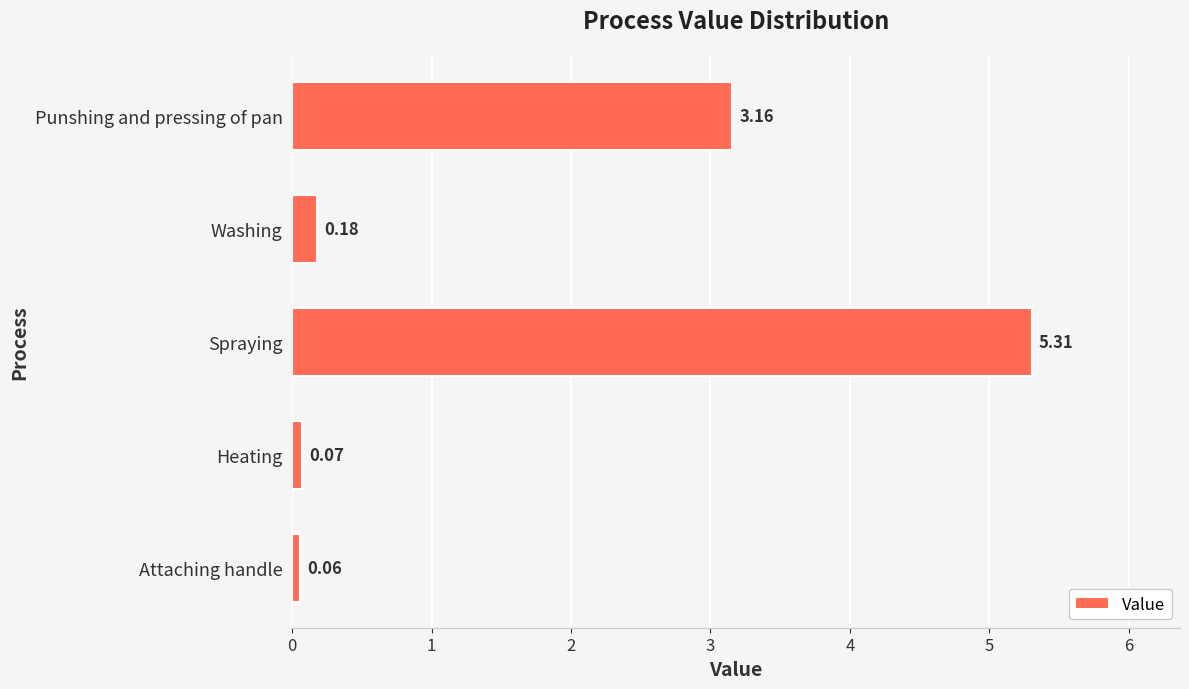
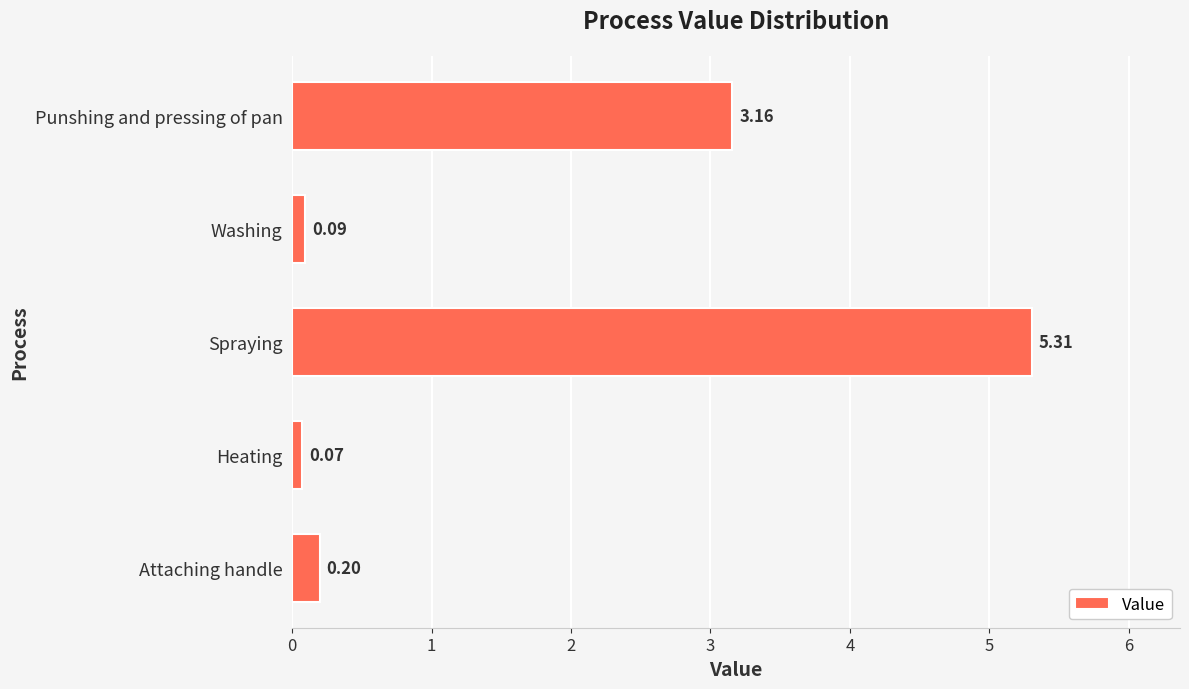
Washing: 0.18 -> 0.09
Attaching handle: 0.06 -> 0.20
